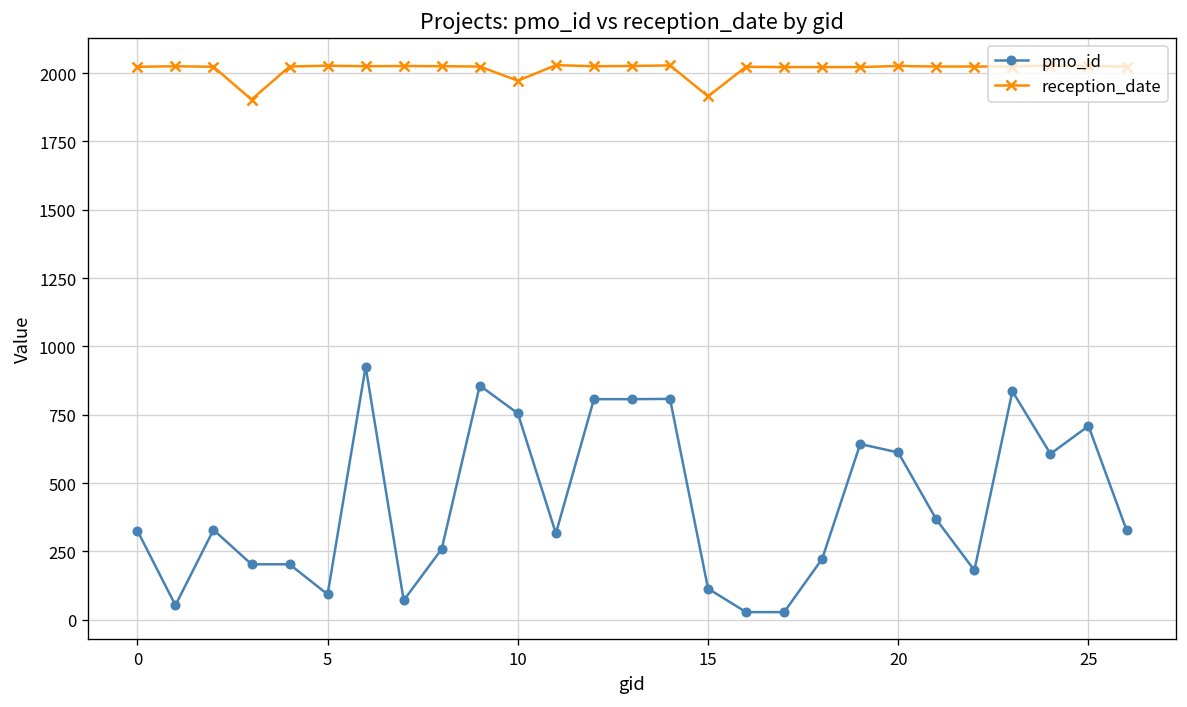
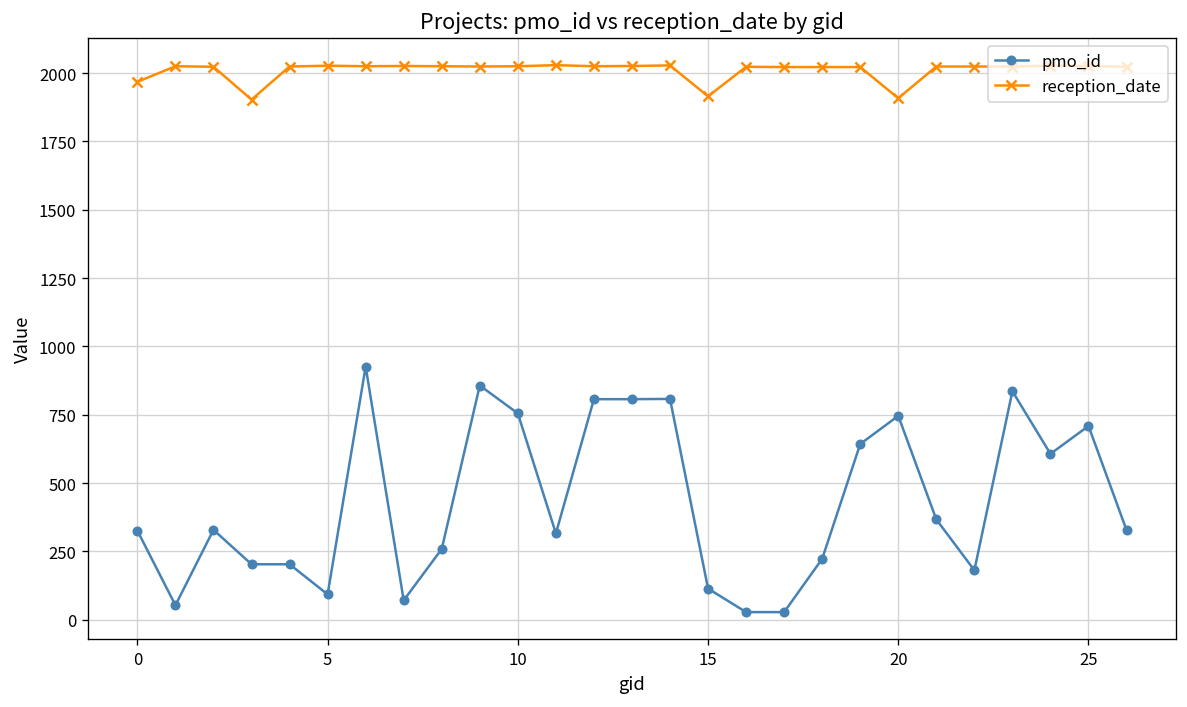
reception_date, 0: 2020 -> 1970
reception_date, 10: 1970 -> 2030
pmo_id, 20: 610 -> 750
reception_date, 20: 2030 -> 1910
